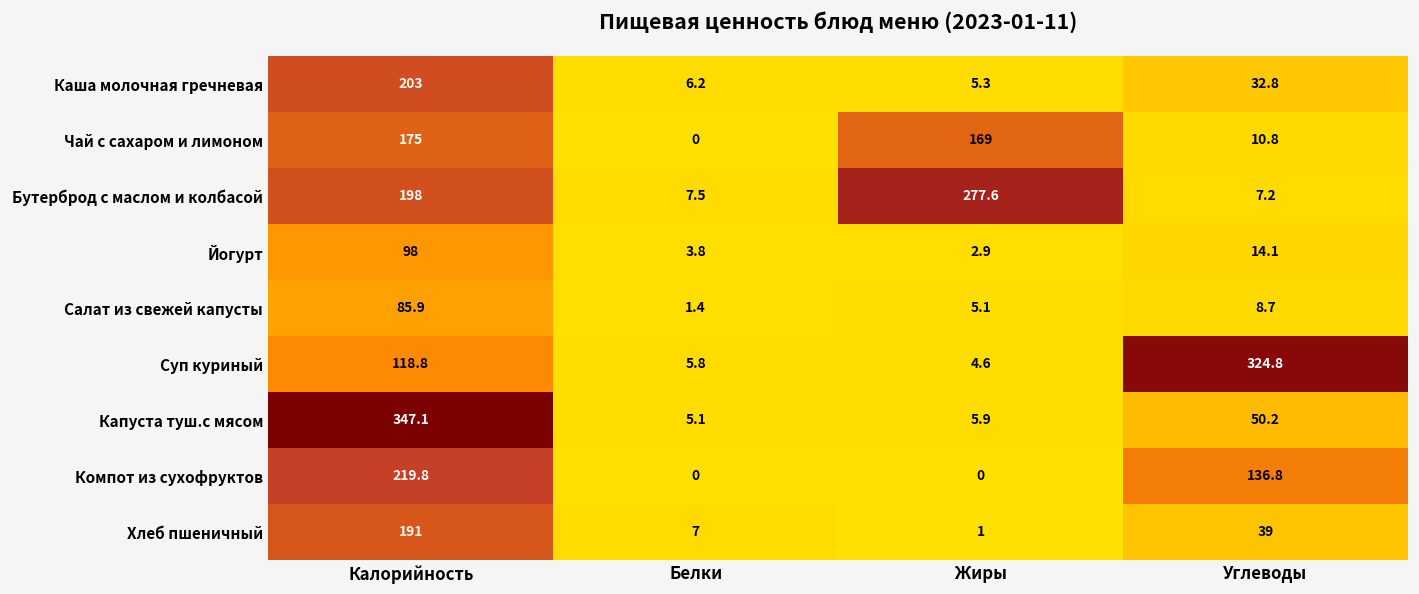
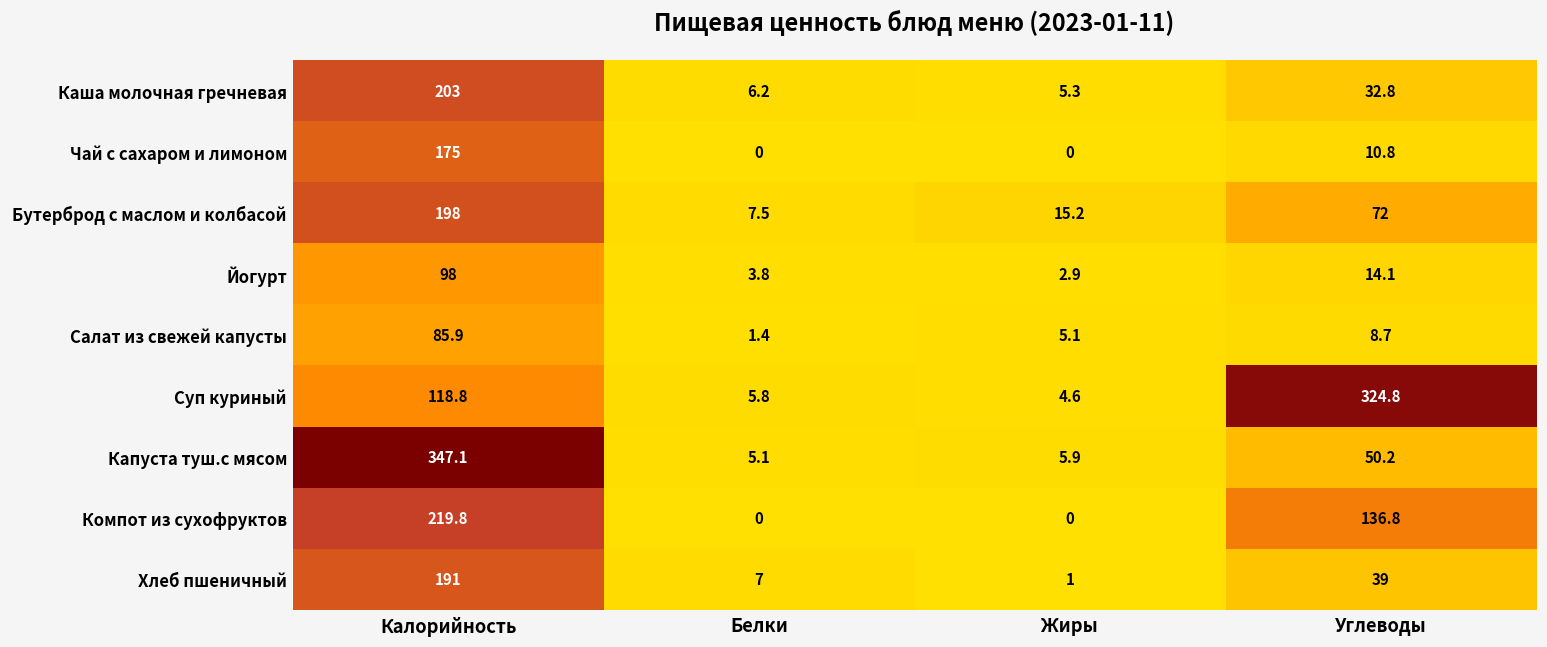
Чай с сахаром и лимоном, Жиры: 169 -> 0
Бутерброд с маслом и колбасой, Жиры: 277.6 -> 15.2
Бутерброд с маслом и колбасой, Углеводы: 7.2 -> 72
